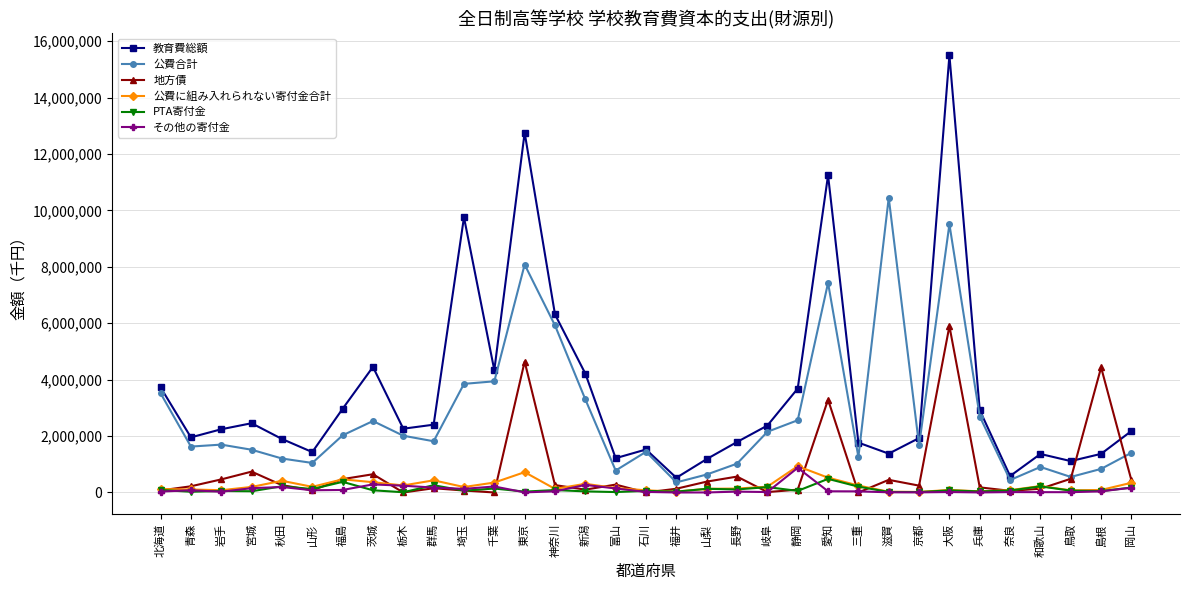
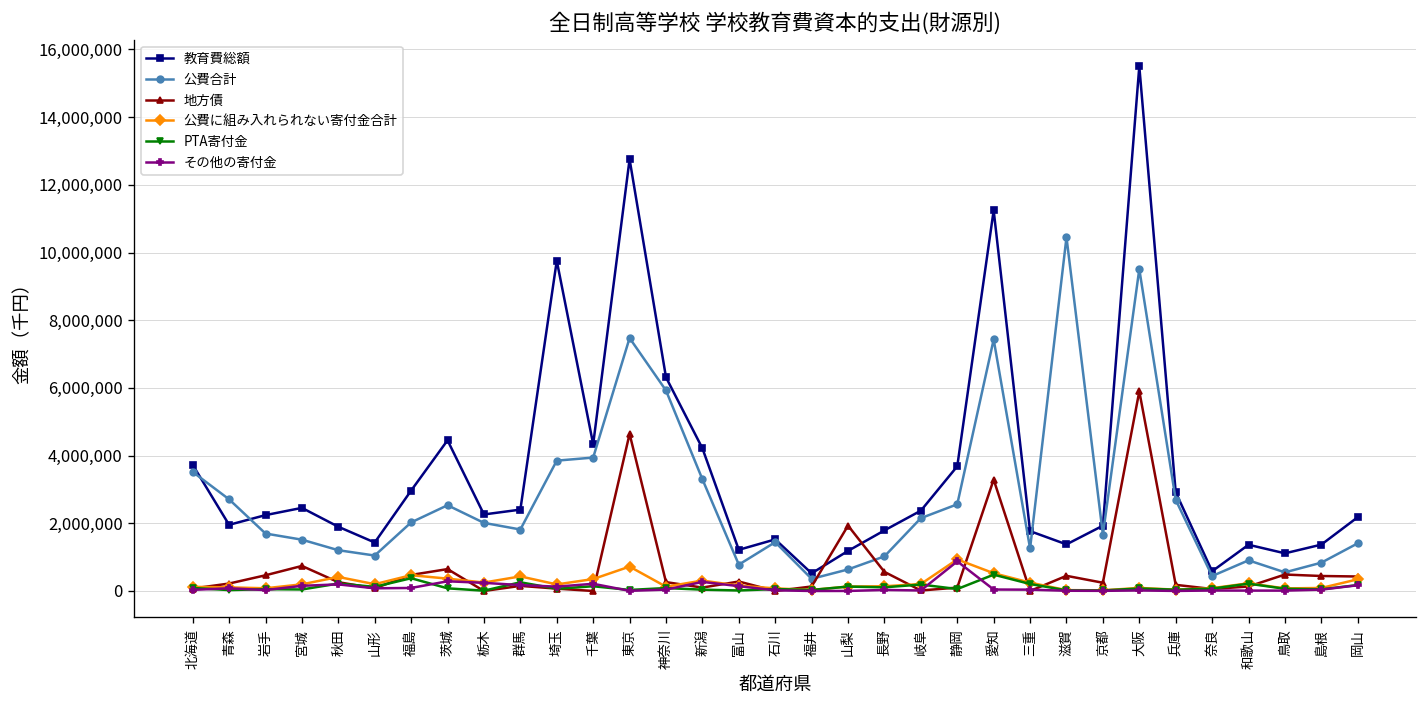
公費合計, 青森: 1,600,000 -> 2,700,000
公費合計, 東京: 8,100,000 -> 7,500,000
地方債, 山梨: 400,000 -> 1,900,000
地方債, 島根: 4,400,000 -> 400,000
